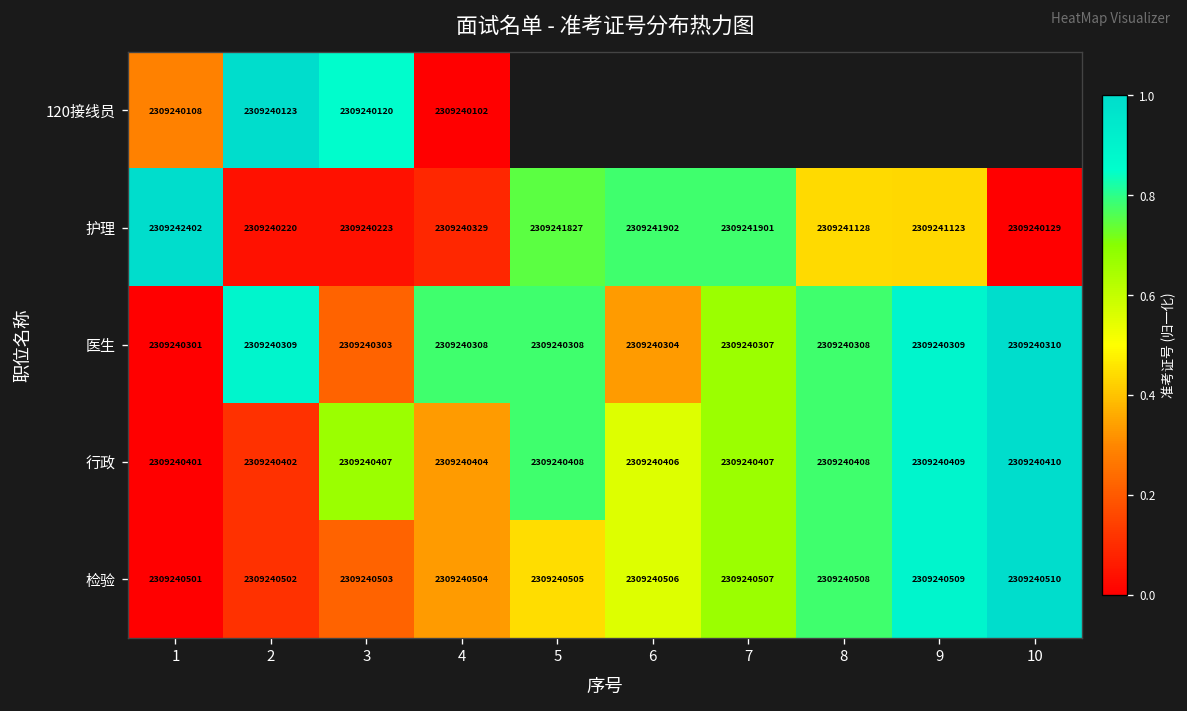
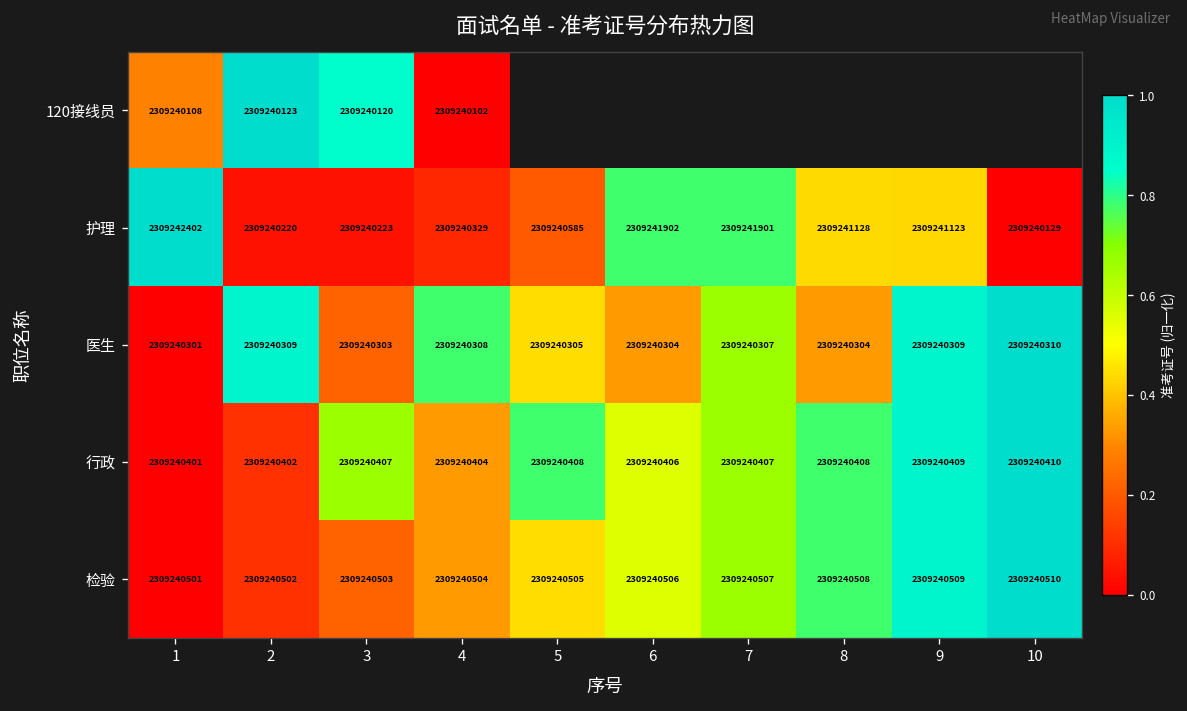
护理, 5: 2309241827 -> 2309240585
医生, 5: 2309240308 -> 2309240305
医生, 8: 2309240308 -> 2309240304
